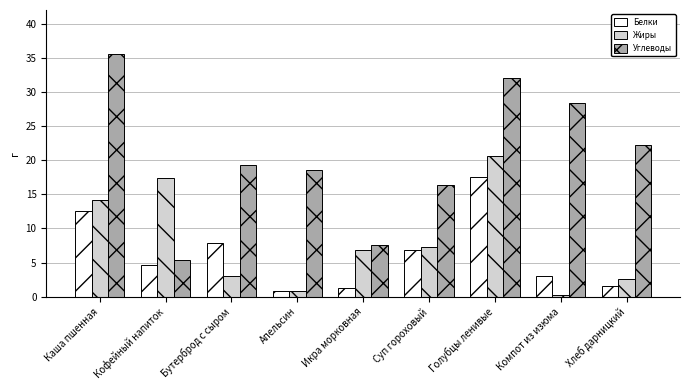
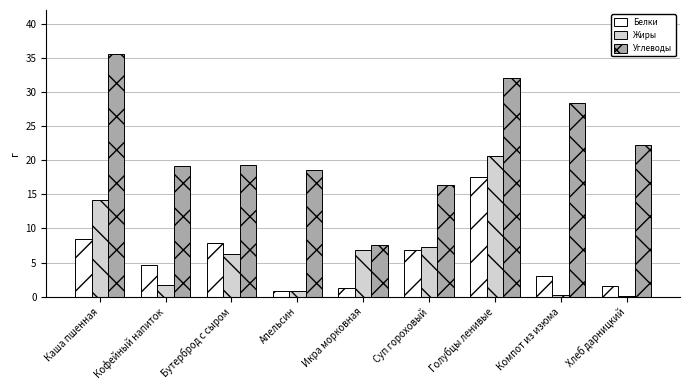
Белки, Каша пшенная: 13 -> 8
Жиры, Кофейный напиток: 17 -> 2
Углеводы, Кофейный напиток: 5 -> 19
Жиры, Бутерброд с сыром: 3 -> 6
Жиры, Хлеб дарницкий: 3 -> 0
